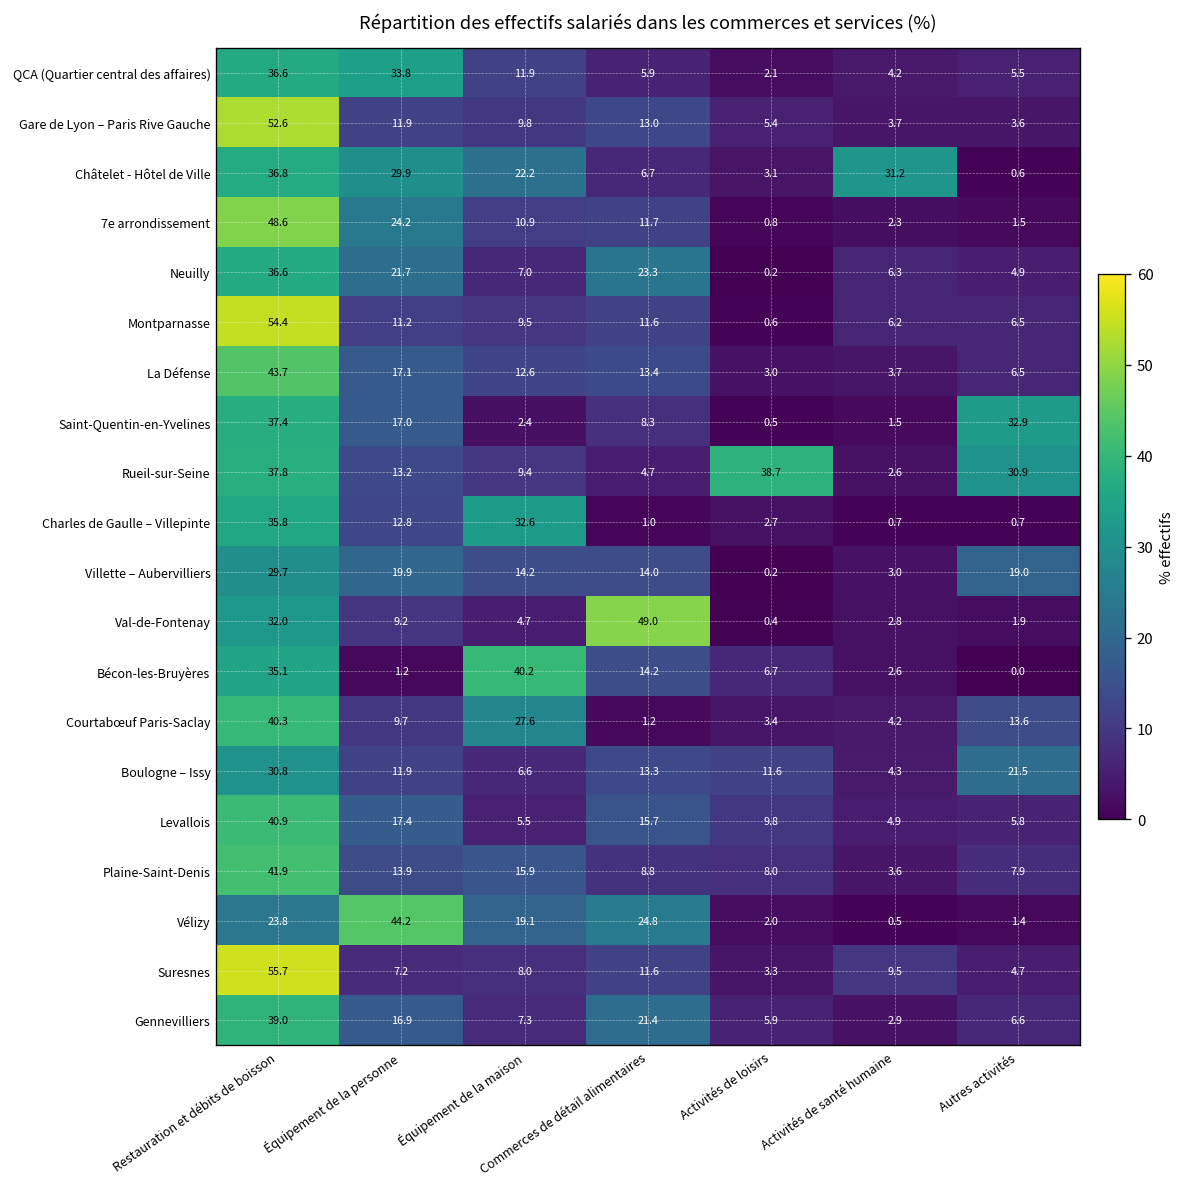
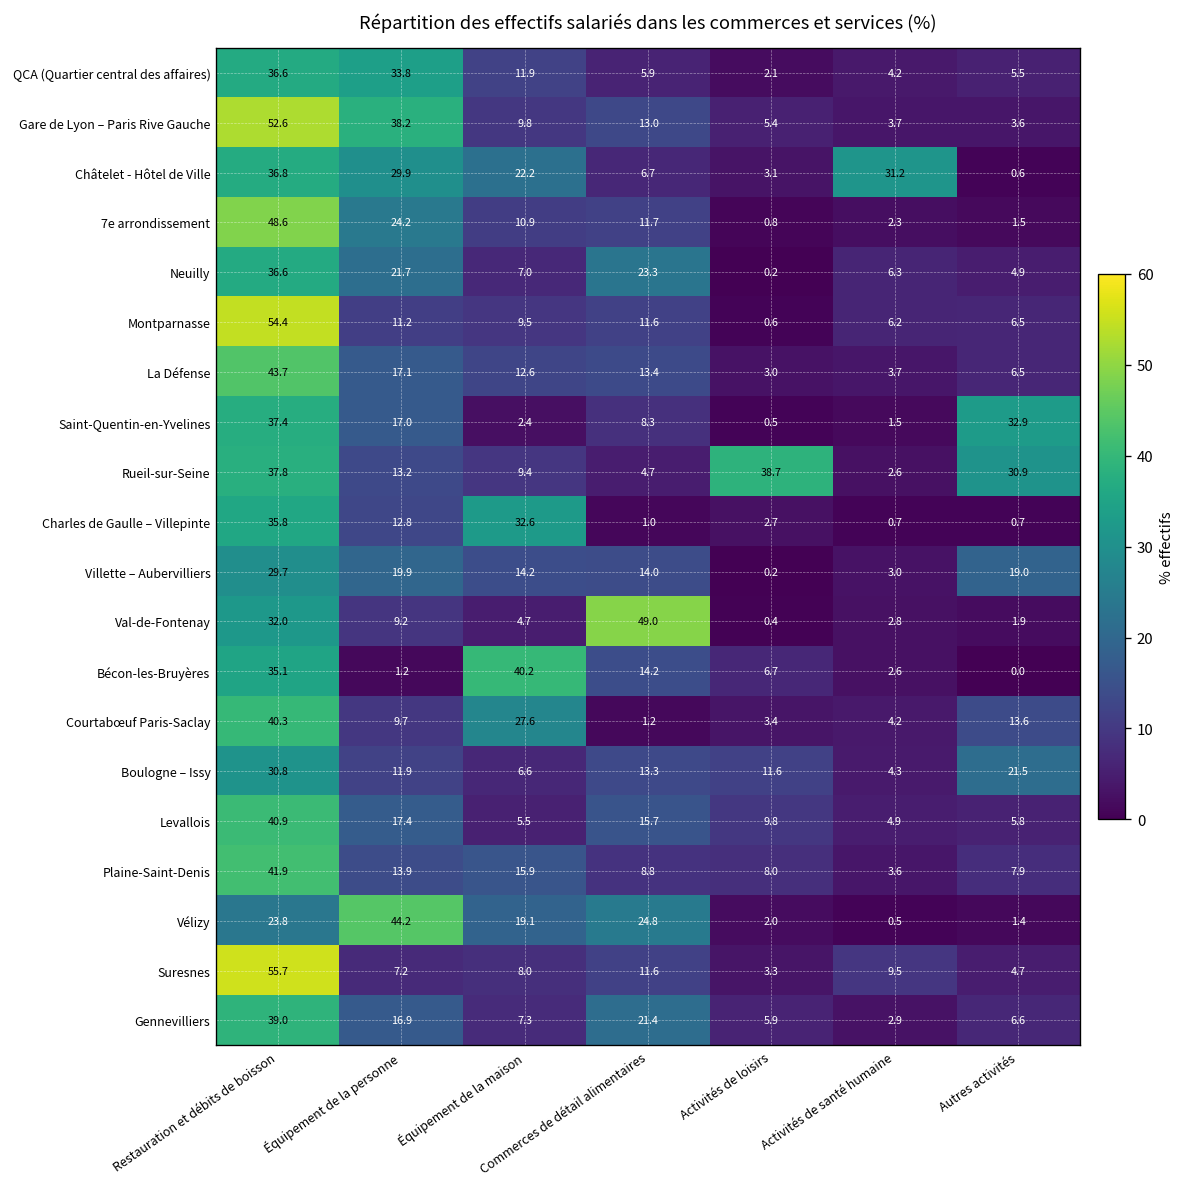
Gare de Lyon – Paris Rive Gauche, Équipement de la personne: 11.9 -> 38.2
